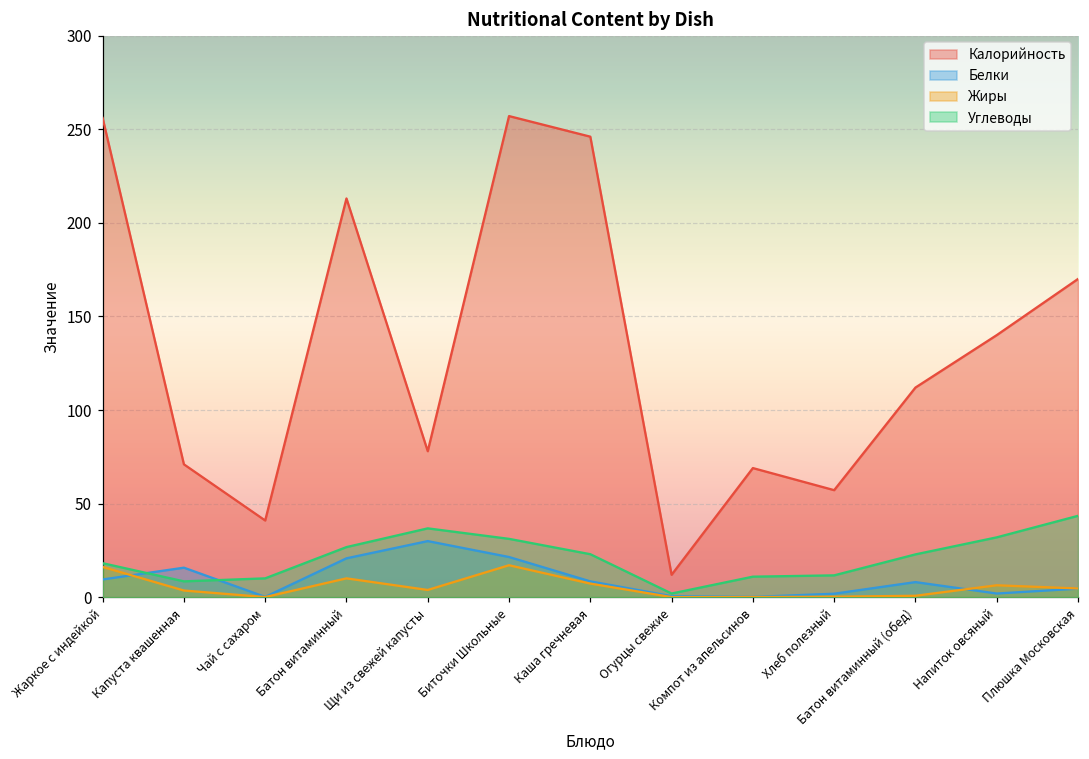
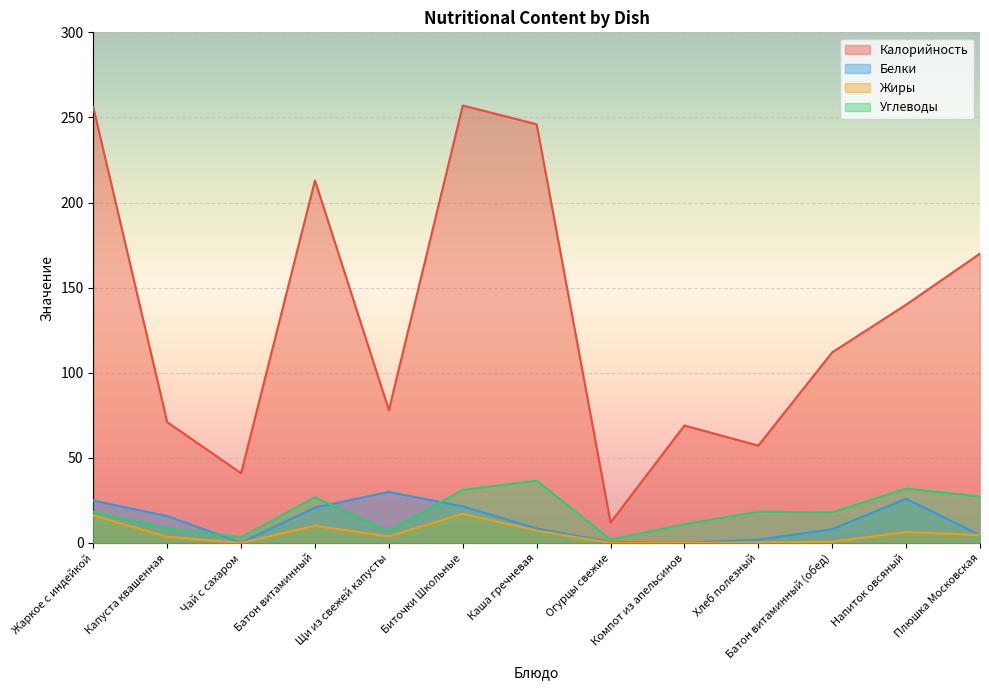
Белки, Жаркое с индейкой: 10 -> 25
Углеводы, Чай с сахаром: 10 -> 3
Углеводы, Щи из свежей капусты: 37 -> 7
Углеводы, Каша гречневая: 23 -> 37
Углеводы, Хлеб полезный: 12 -> 18
Углеводы, Батон витаминный (обед): 23 -> 18
Белки, Напиток овсяный: 2 -> 26
Углеводы, Плюшка Московская: 44 -> 27
